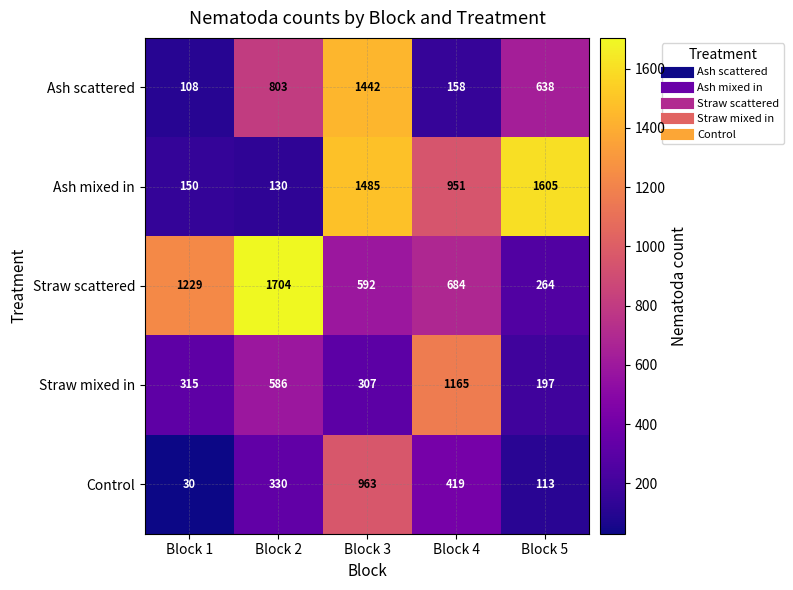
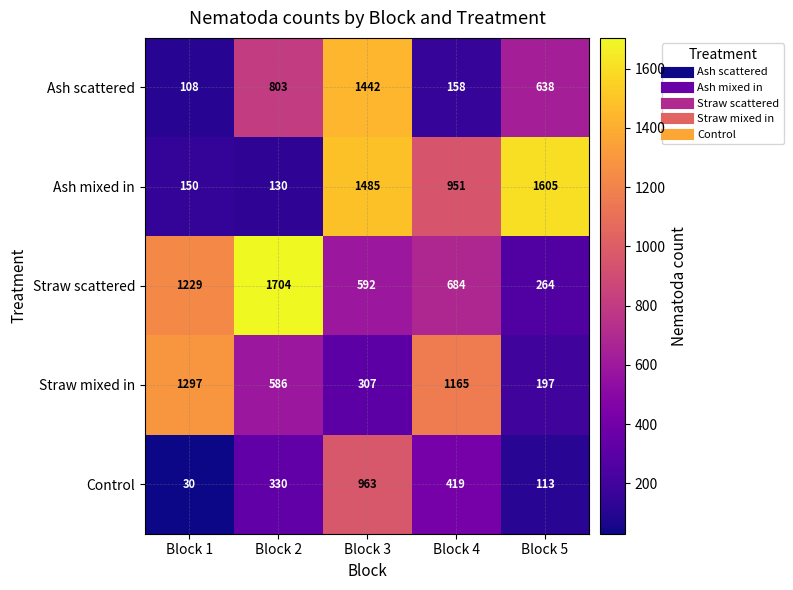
Straw mixed in, Block 1: 315 -> 1297
